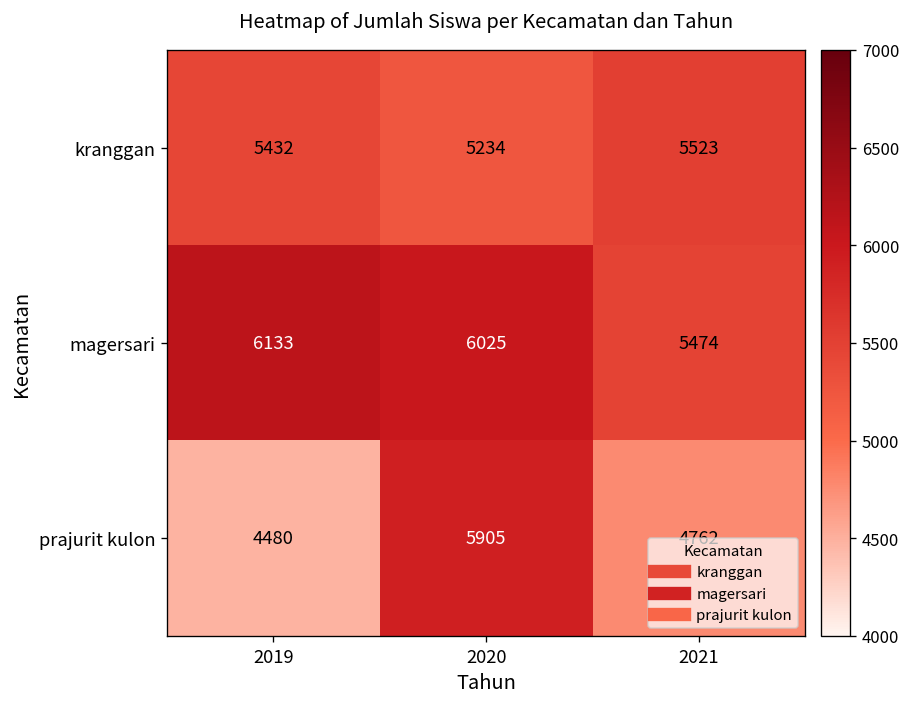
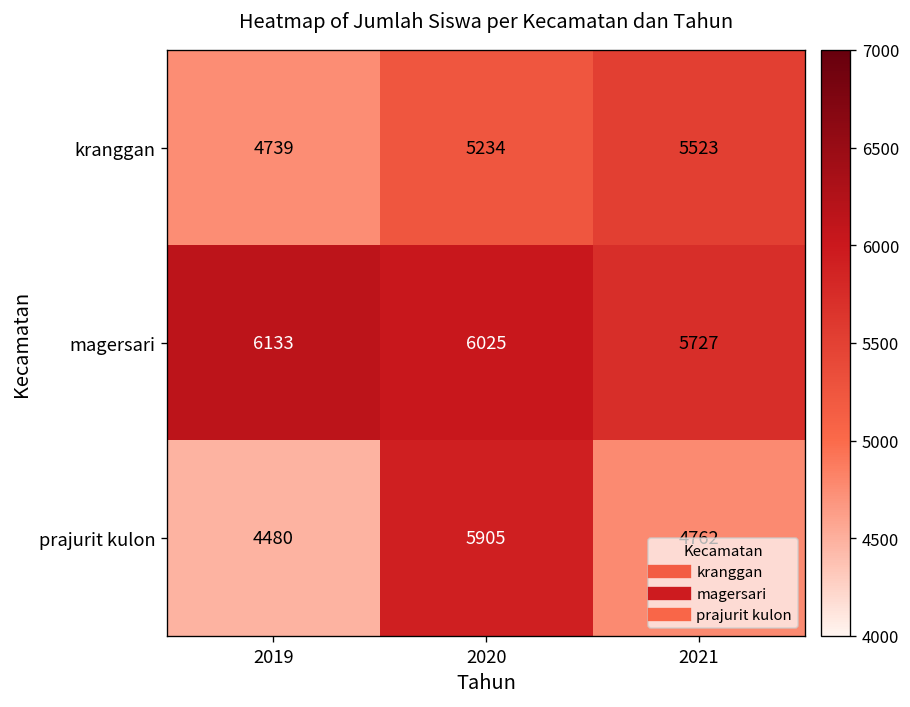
kranggan, 2019: 5432 -> 4739
magersari, 2021: 5474 -> 5727
